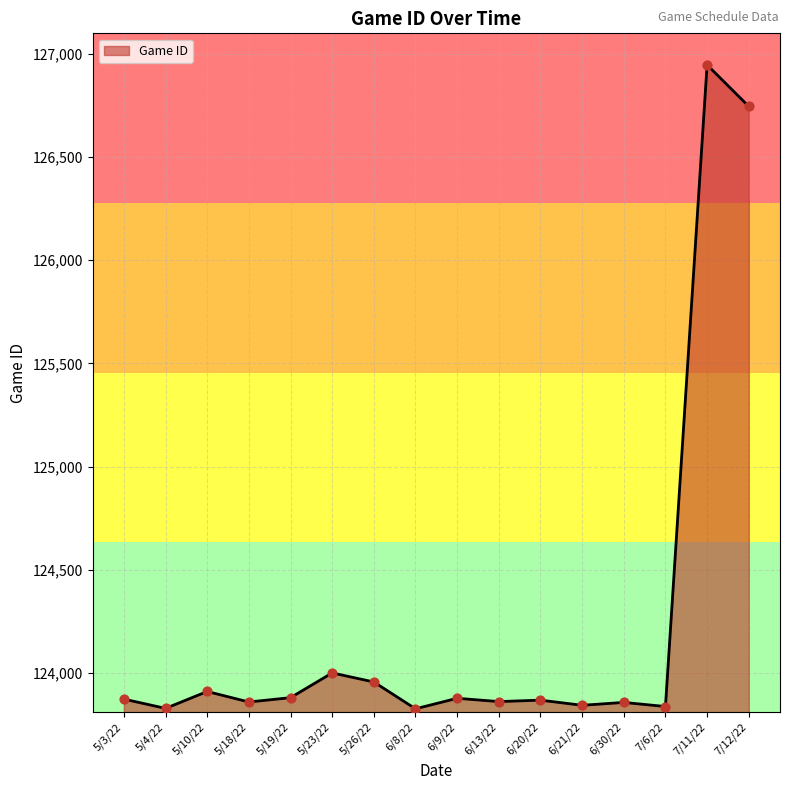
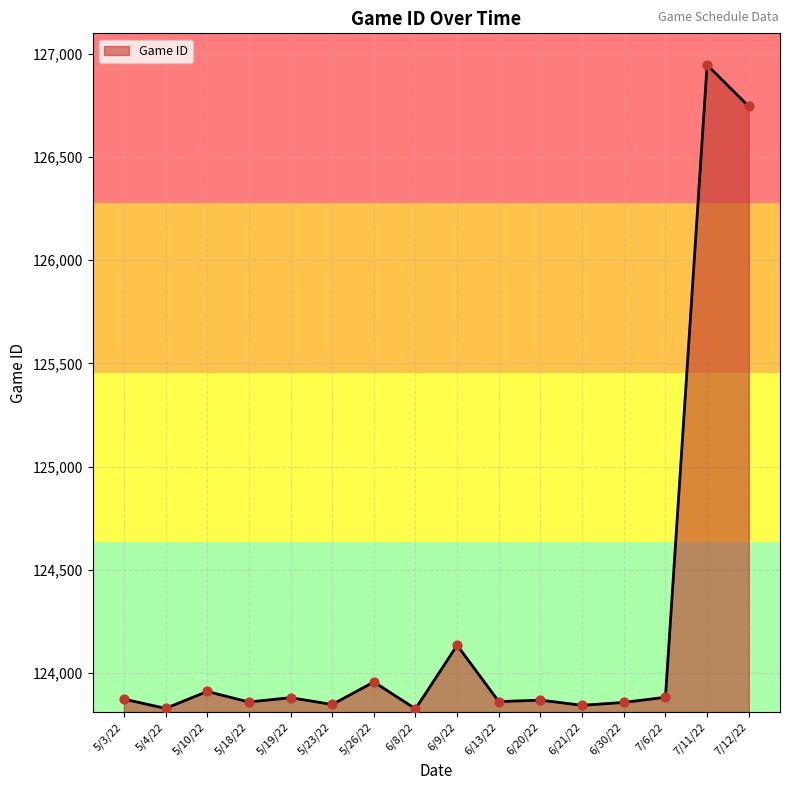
5/23/22: 124,000 -> 123,850
6/9/22: 123,880 -> 124,130
7/6/22: 123,840 -> 123,880
